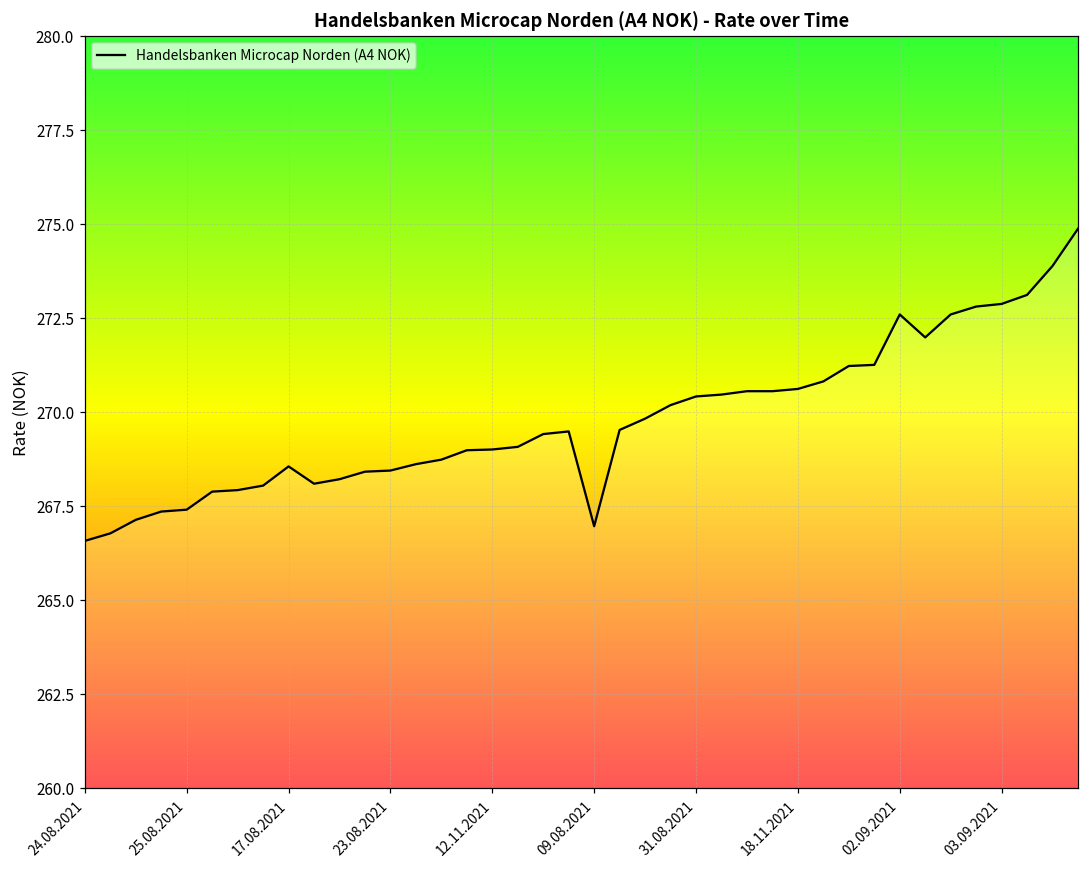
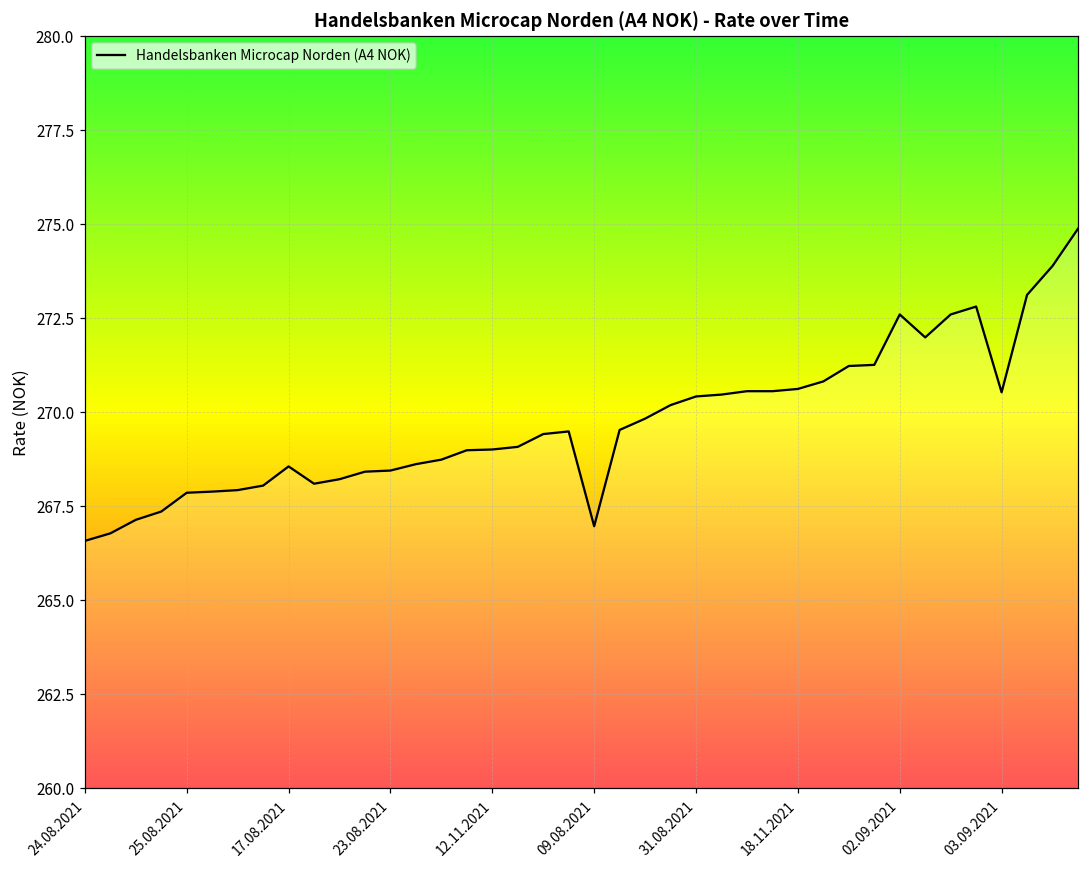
25.08.2021: 267.4 -> 267.9
03.09.2021: 272.9 -> 270.5
